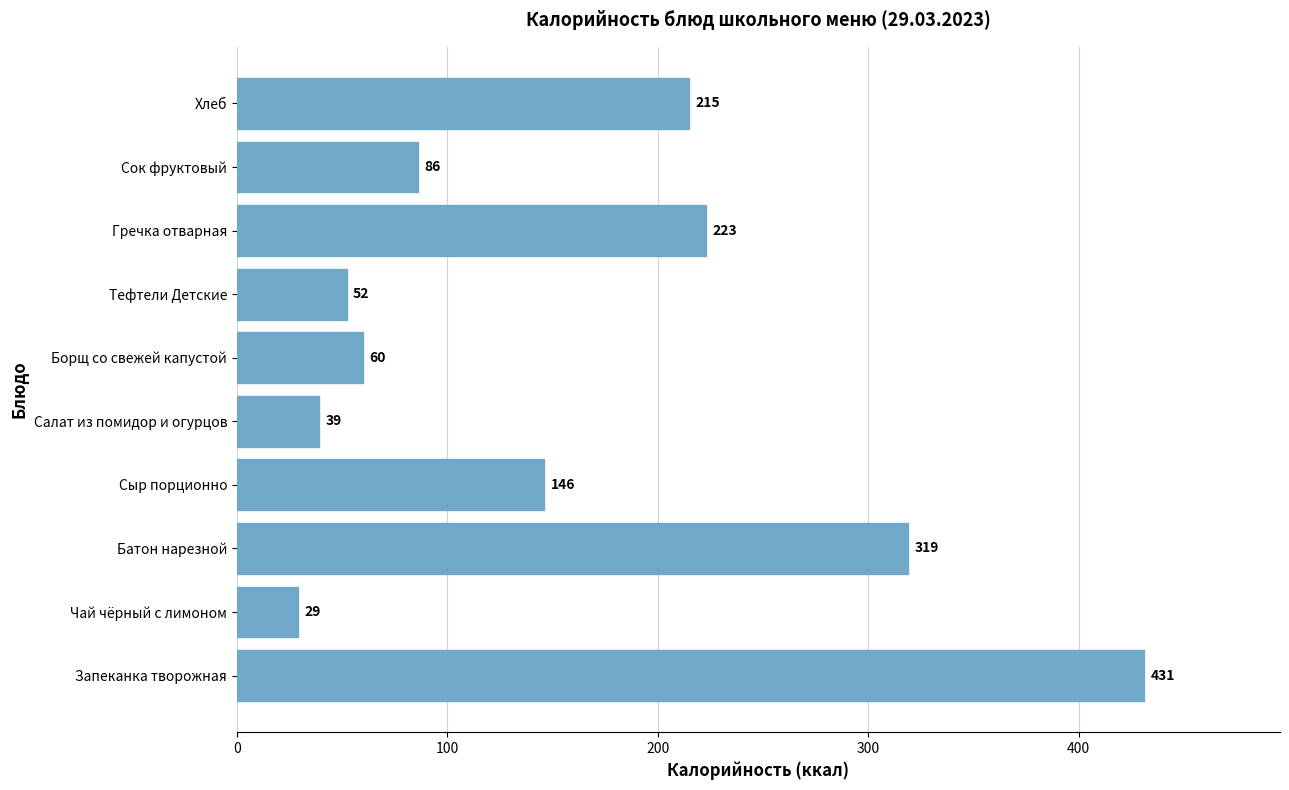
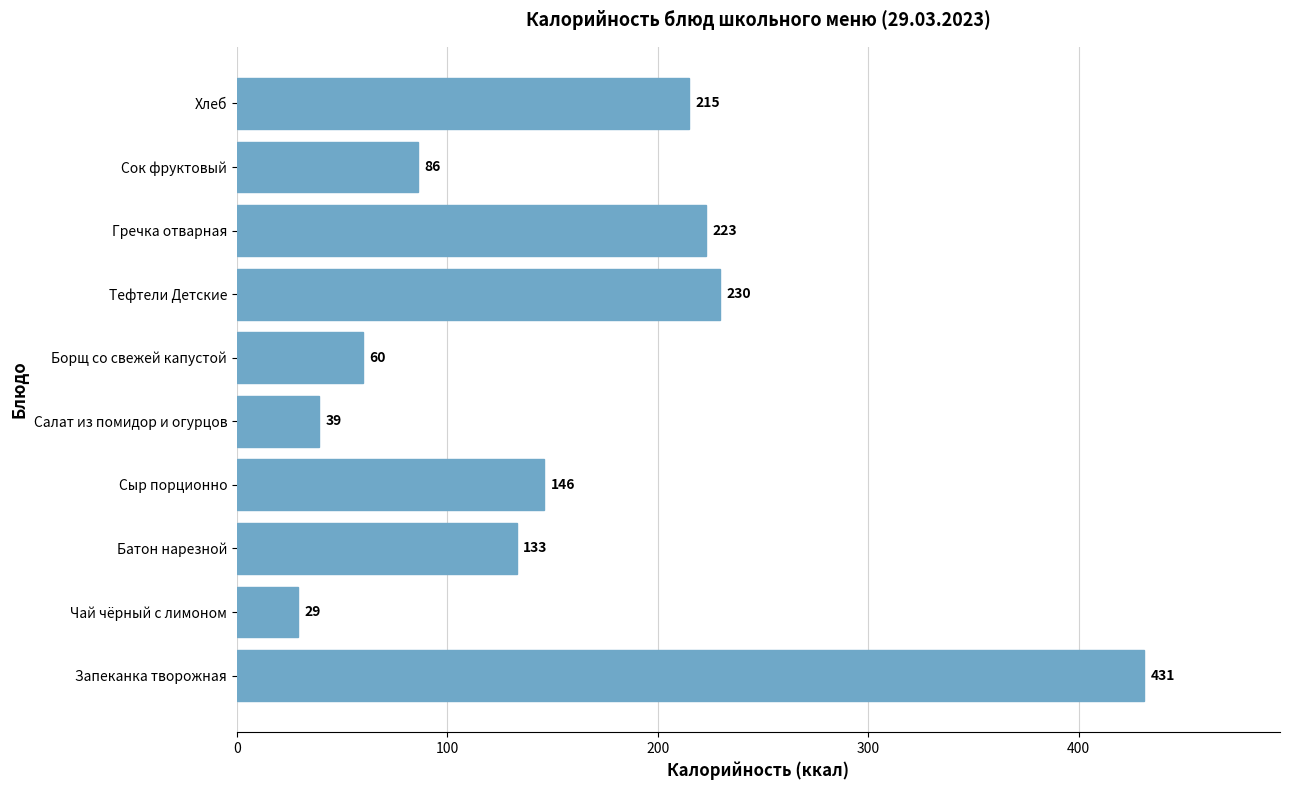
Тефтели Детские: 52 -> 230
Батон нарезной: 319 -> 133
